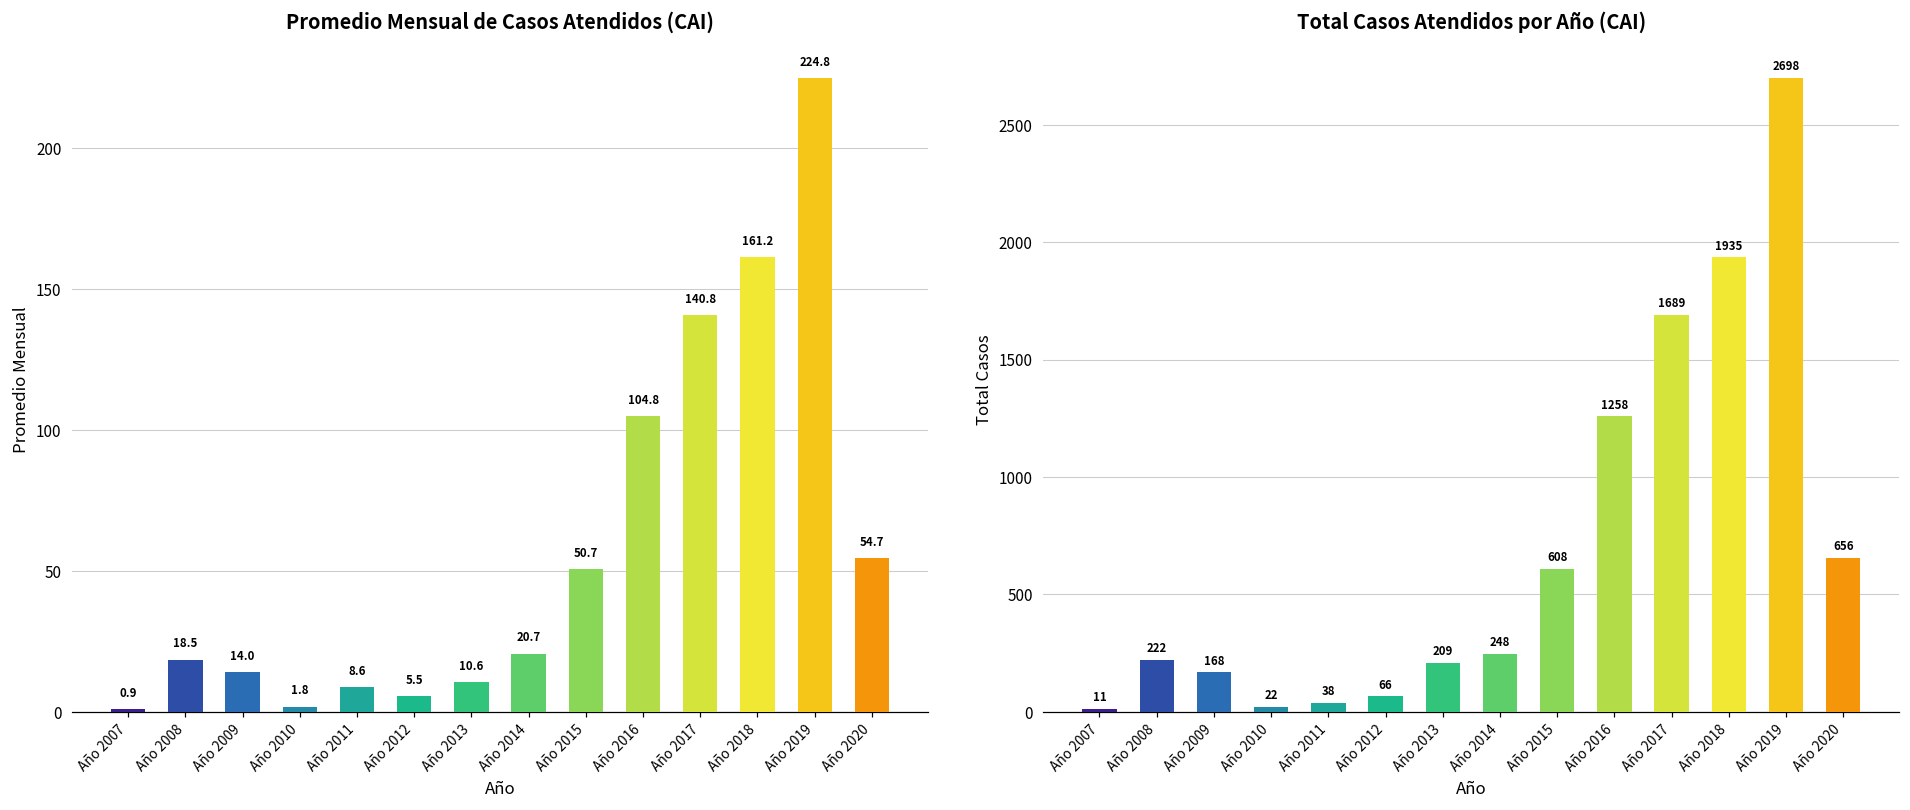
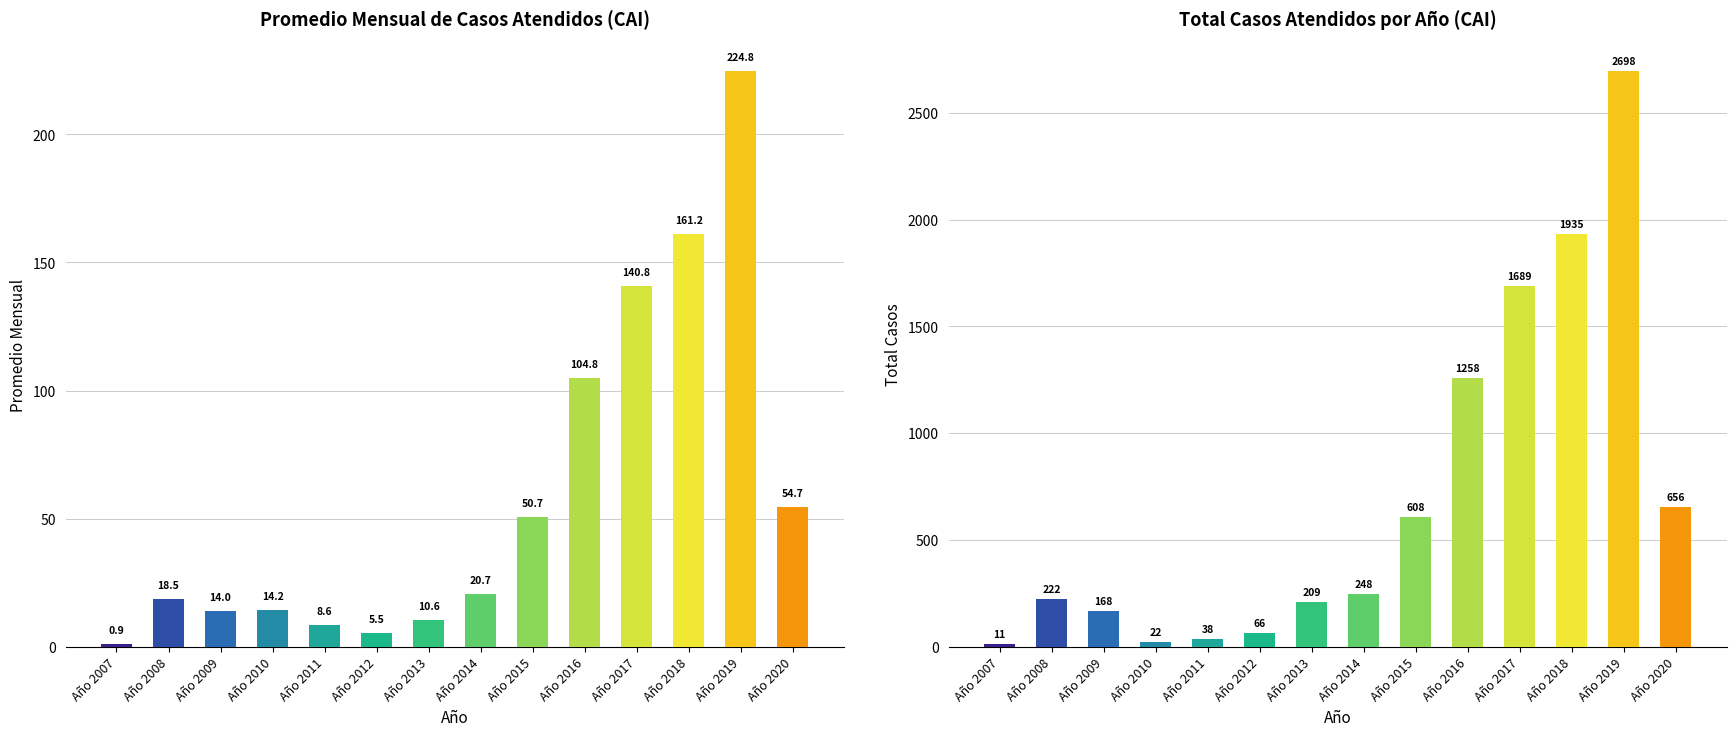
Promedio Mensual de Casos Atendidos (CAI), Año 2010: 1.8 -> 14.2
